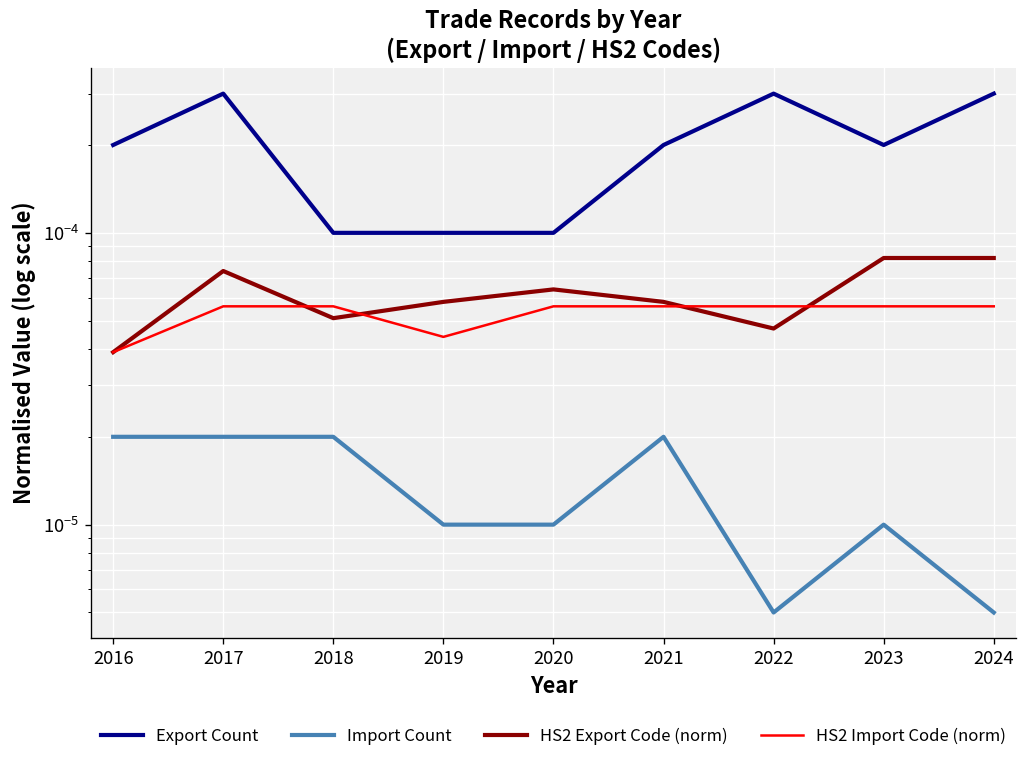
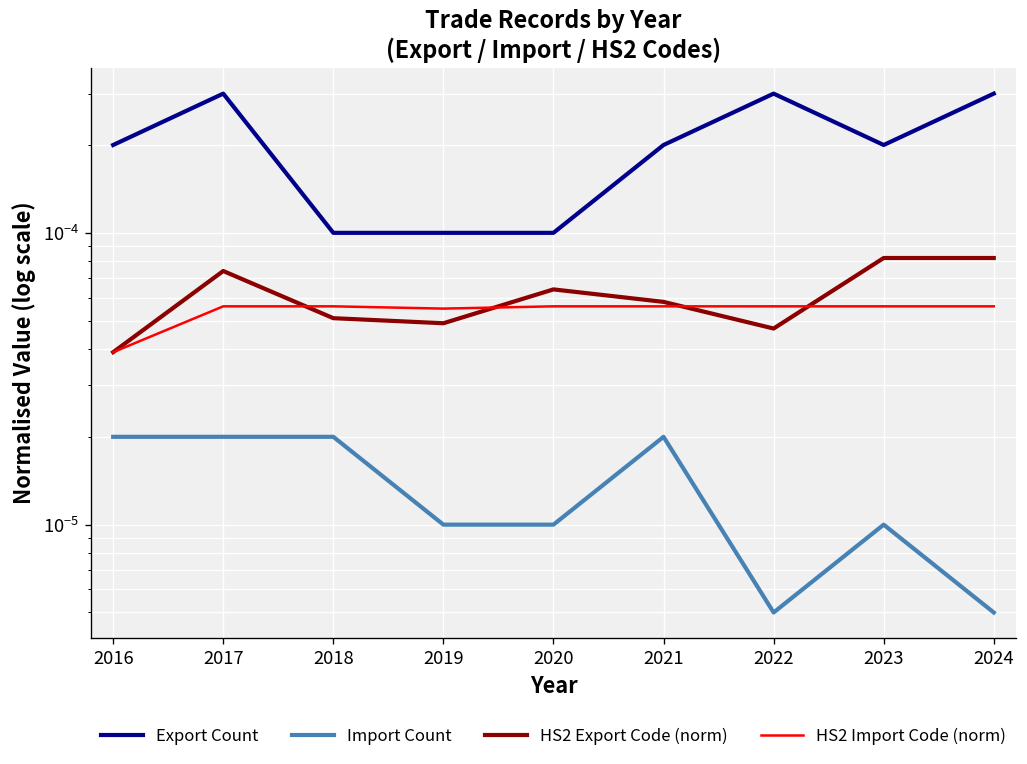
HS2 Export Code (norm), 2019: 0.000058 -> 0.000049
HS2 Import Code (norm), 2019: 0.000044 -> 0.000055
